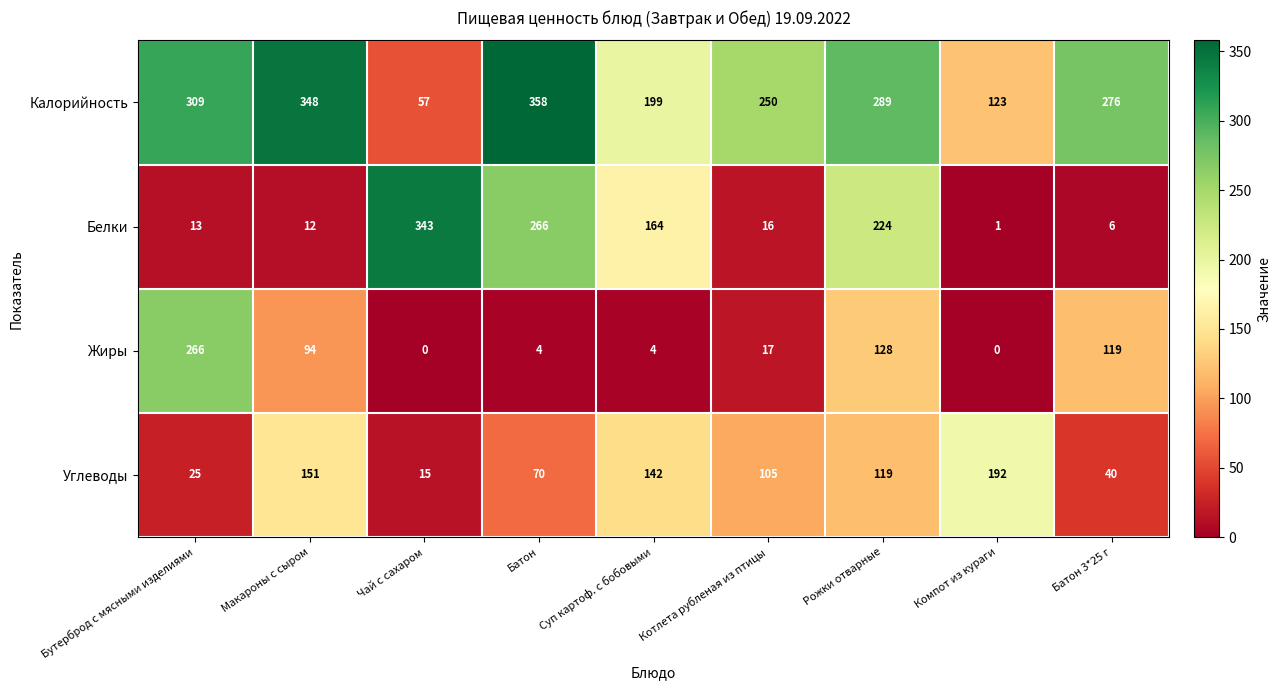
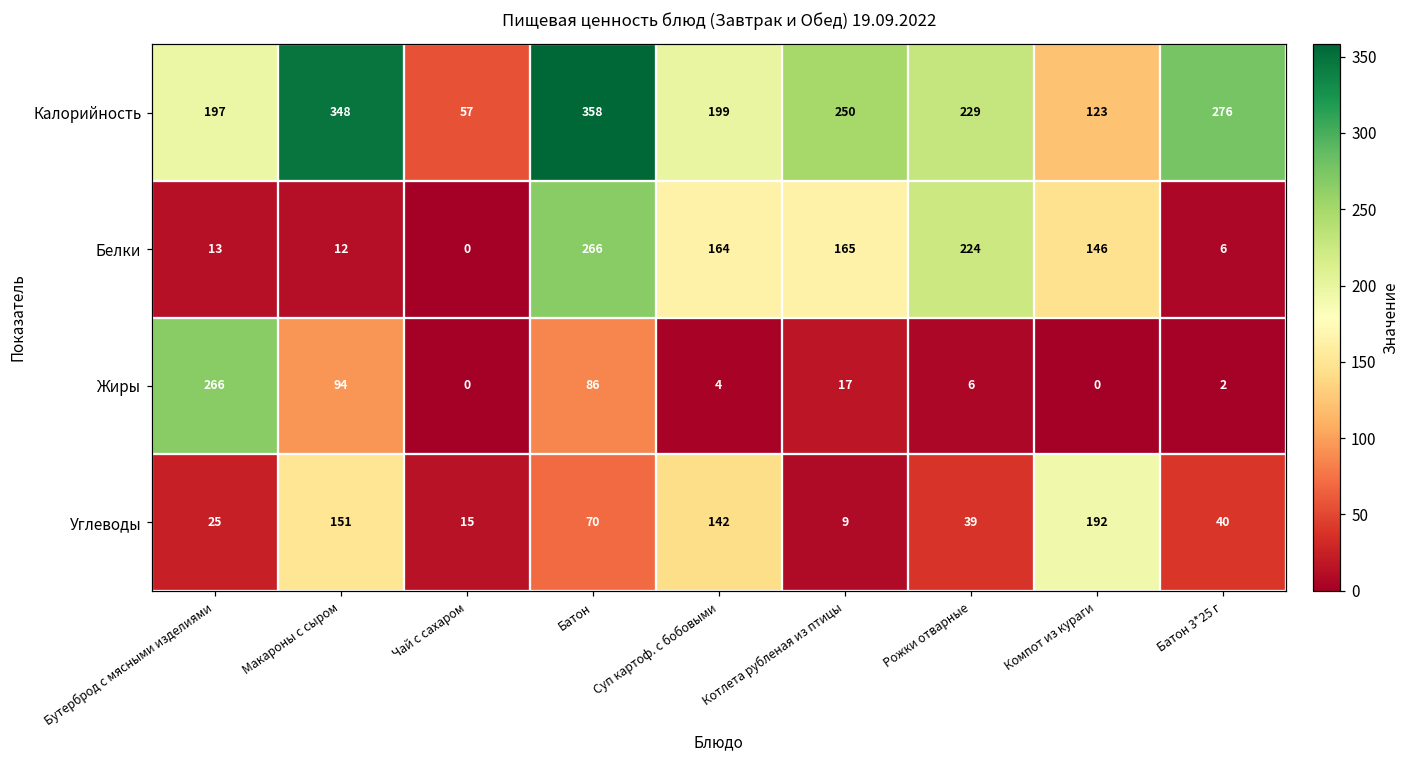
Калорийность, Бутерброд с мясными изделиями: 309 -> 197
Калорийность, Рожки отварные: 289 -> 229
Белки, Чай с сахаром: 343 -> 0
Белки, Котлета рубленая из птицы: 16 -> 165
Белки, Компот из кураги: 1 -> 146
Жиры, Батон: 4 -> 86
Жиры, Рожки отварные: 128 -> 6
Жиры, Батон 3*25 г: 119 -> 2
Углеводы, Котлета рубленая из птицы: 105 -> 9
Углеводы, Рожки отварные: 119 -> 39
